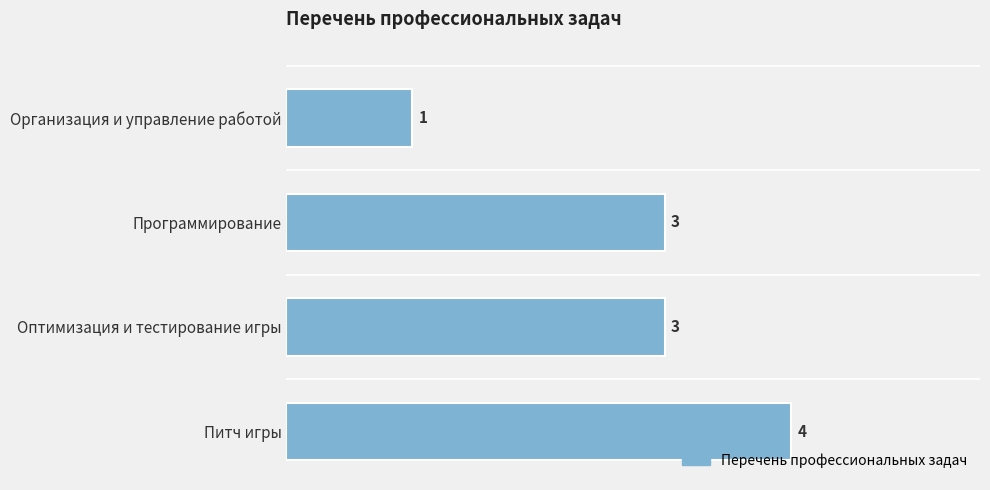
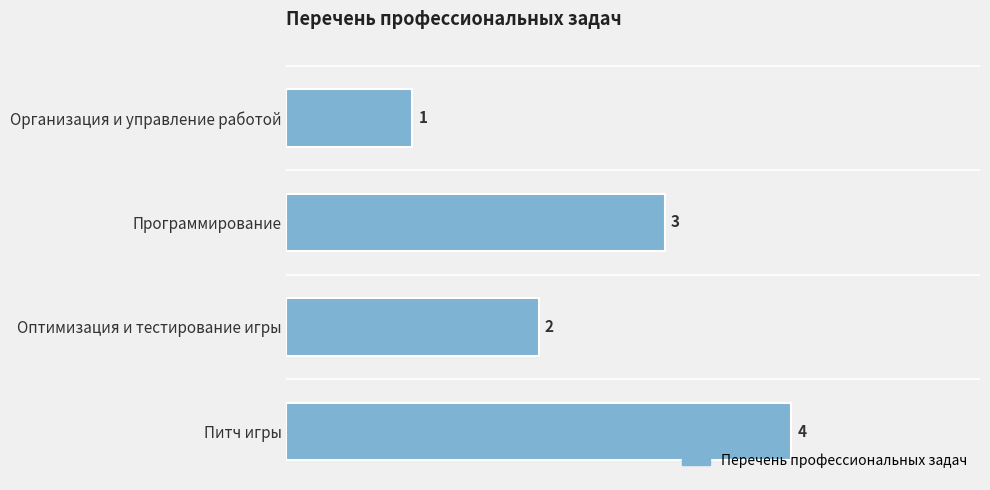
Оптимизация и тестирование игры: 3 -> 2
